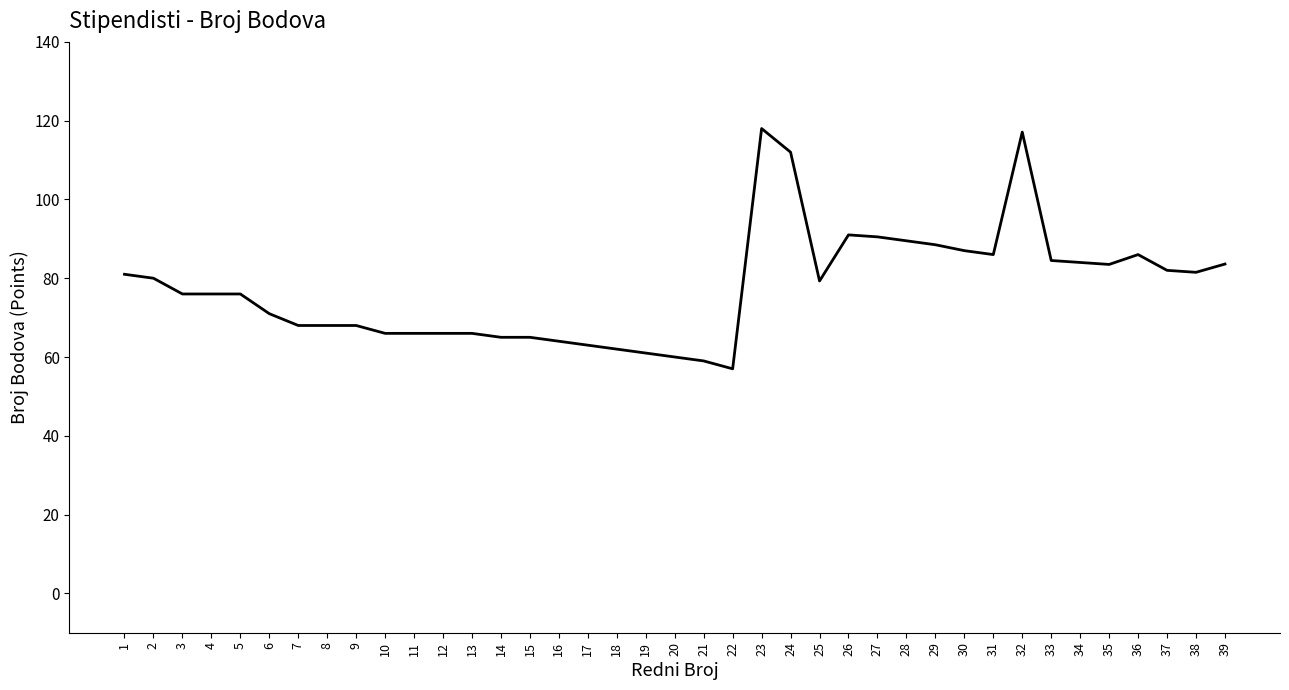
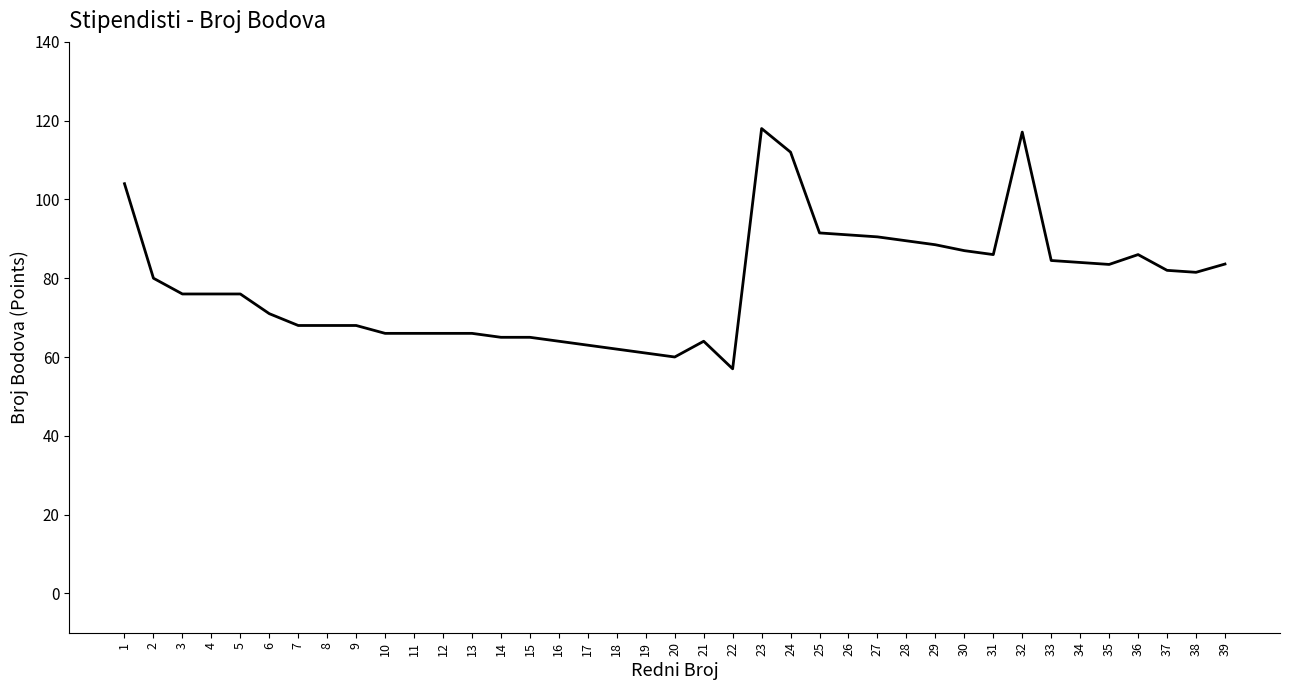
1: 81 -> 104
21: 59 -> 64
25: 79 -> 92
